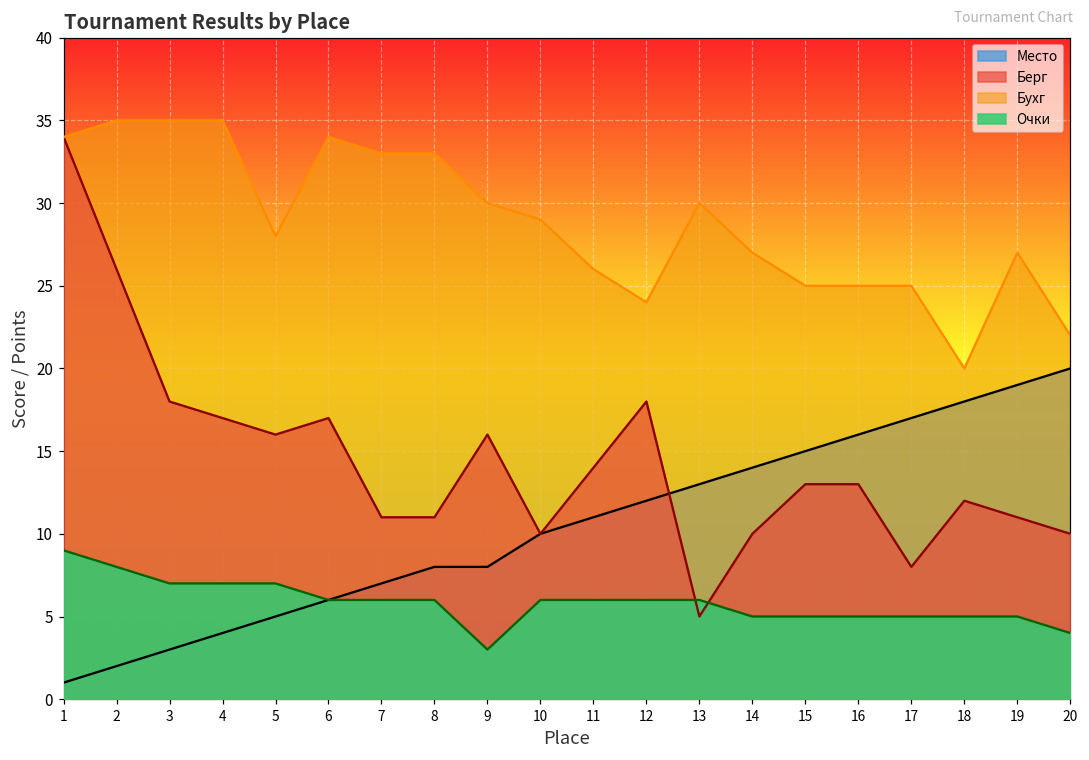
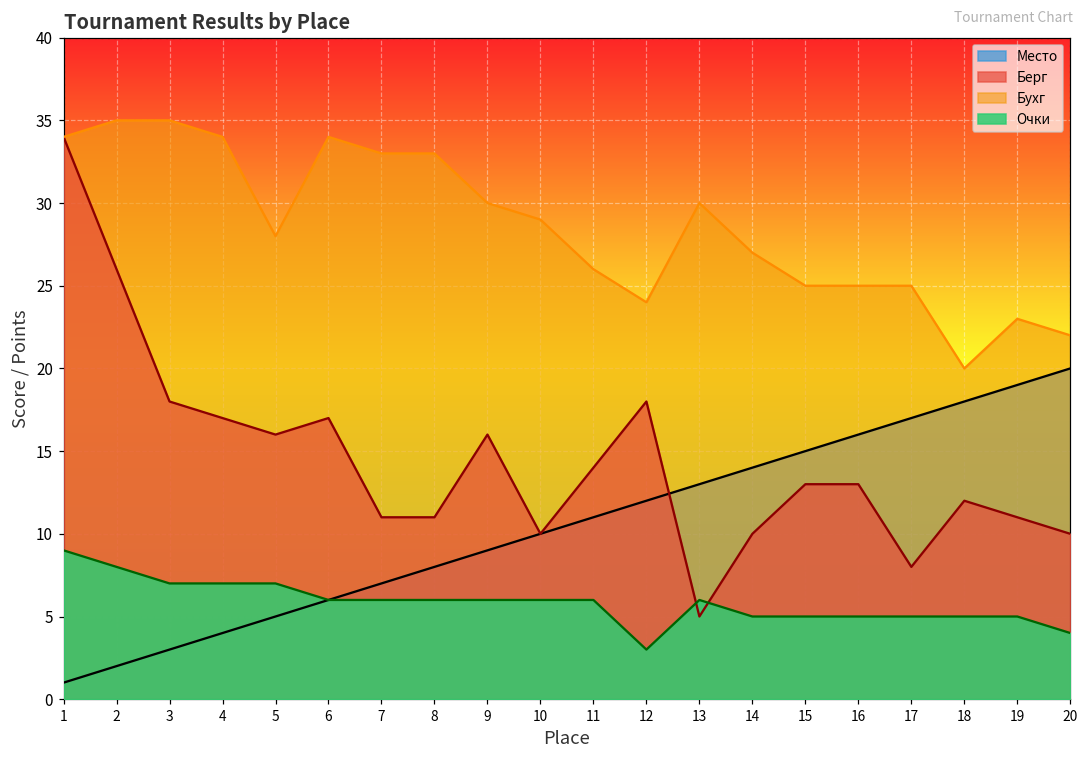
Бухг, 4: 35 -> 34
Место, 9: 8 -> 9
Очки, 9: 3 -> 6
Очки, 12: 6 -> 3
Бухг, 19: 27 -> 23
